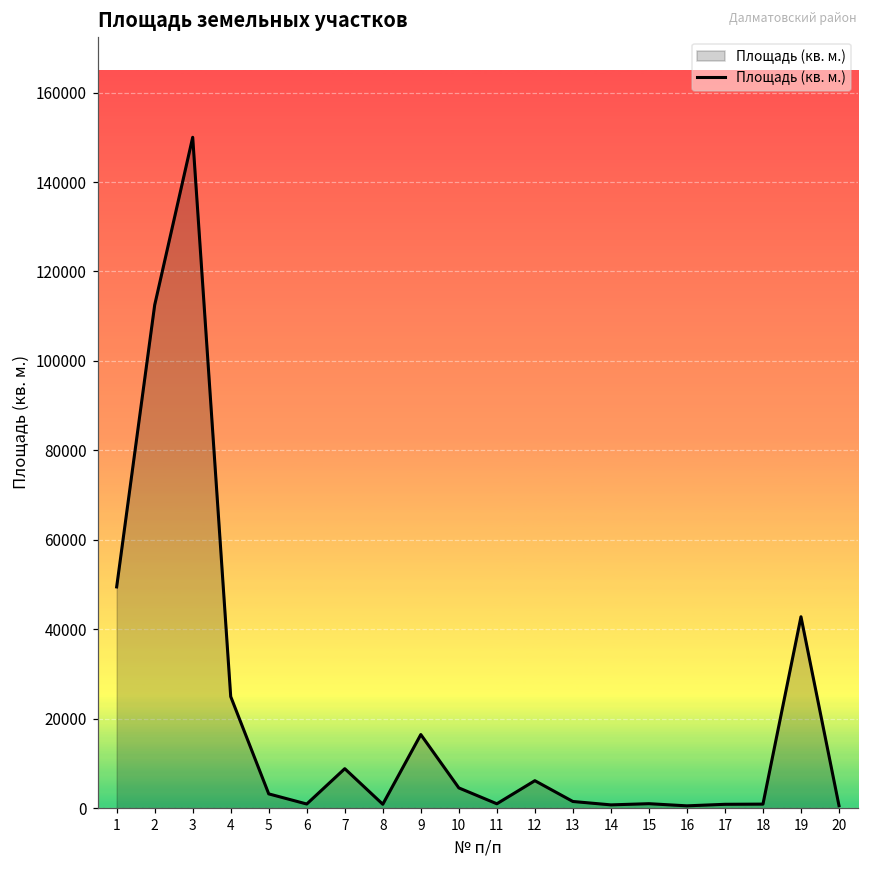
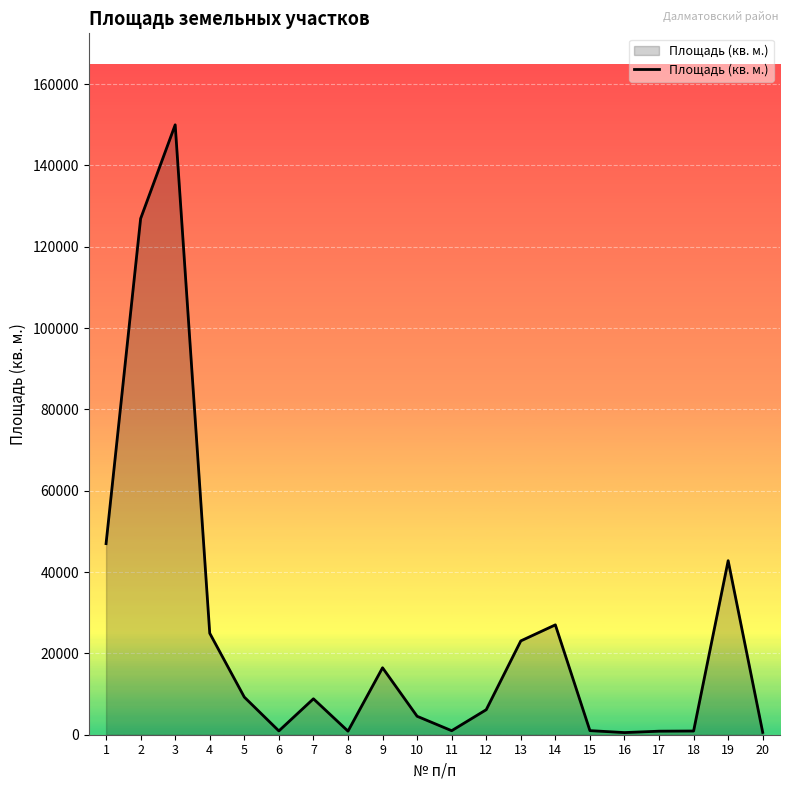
1: 49000 -> 47000
2: 113000 -> 127000
5: 3000 -> 9000
13: 2000 -> 23000
14: 1000 -> 27000
